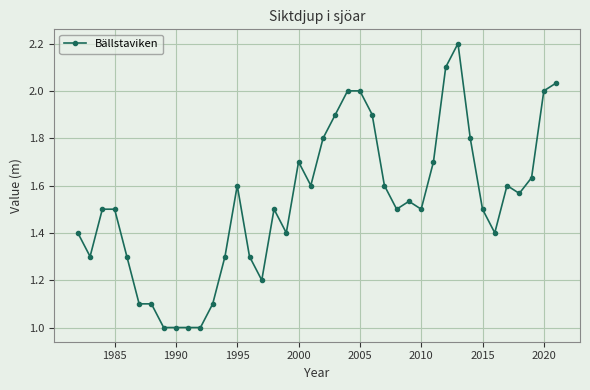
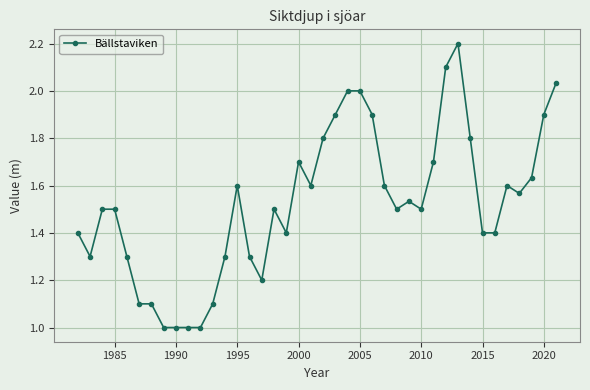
2015: 1.5 -> 1.4
2020: 2.0 -> 1.9
